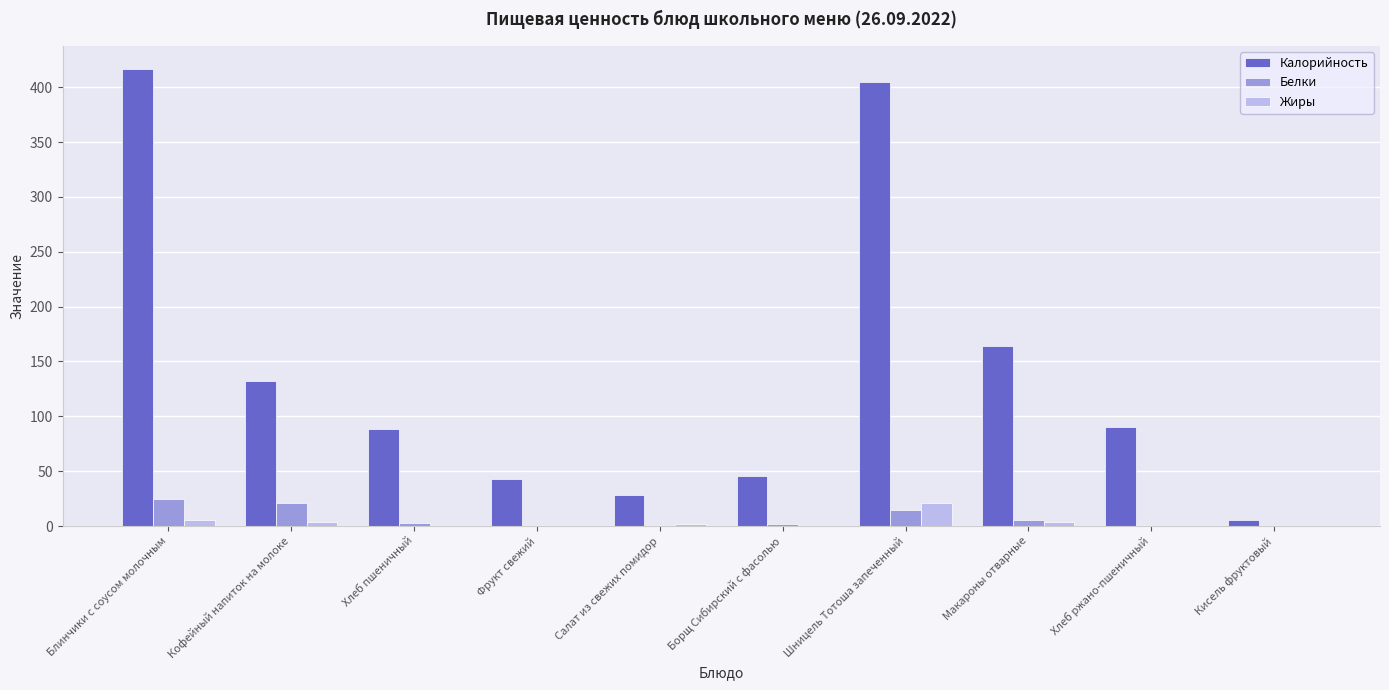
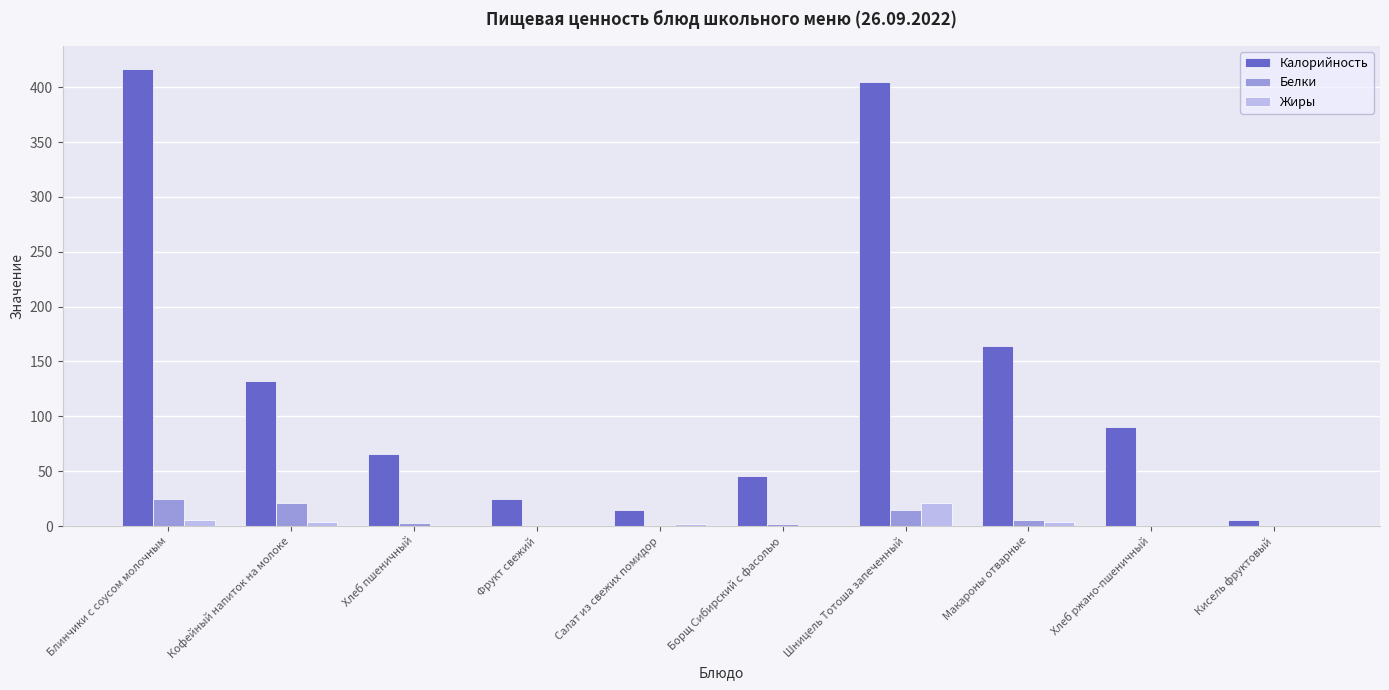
Калорийность, Хлеб пшеничный: 89 -> 65
Калорийность, Фрукт свежий: 43 -> 25
Калорийность, Салат из свежих помидор: 28 -> 15
